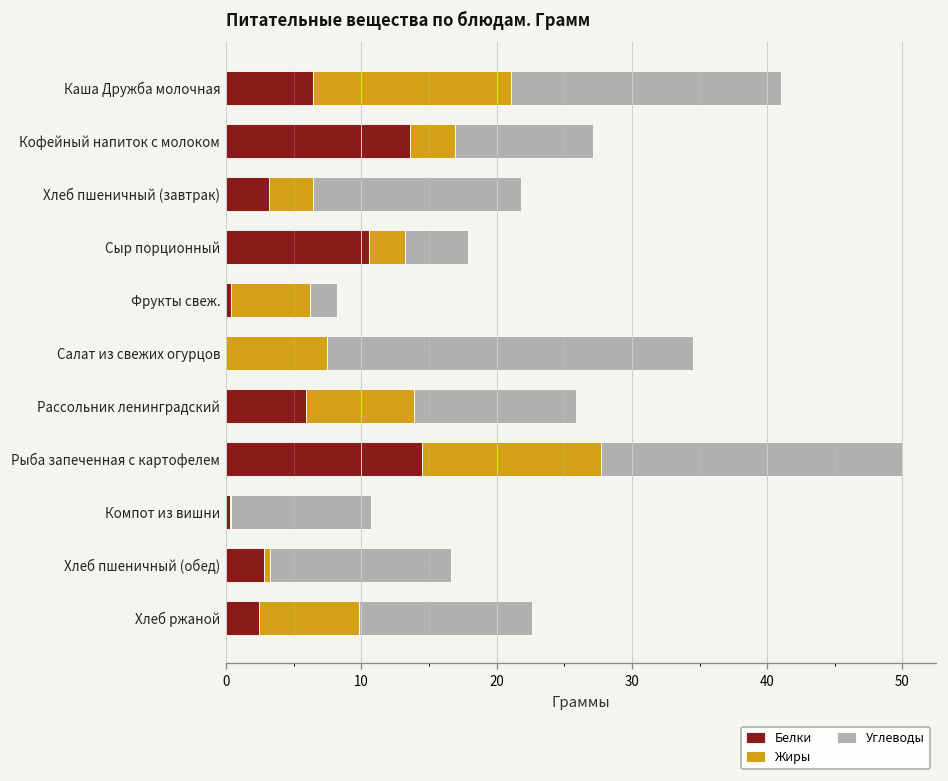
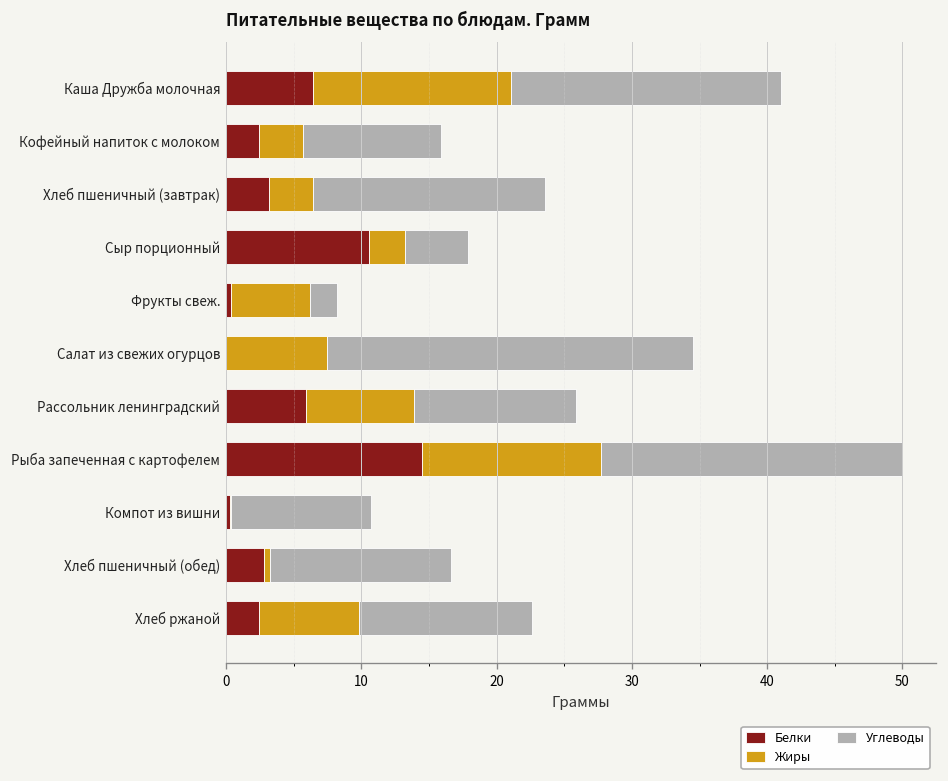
Белки, Кофейный напиток с молоком: 13.6 -> 2.4
Углеводы, Хлеб пшеничный (завтрак): 15.4 -> 17.1
